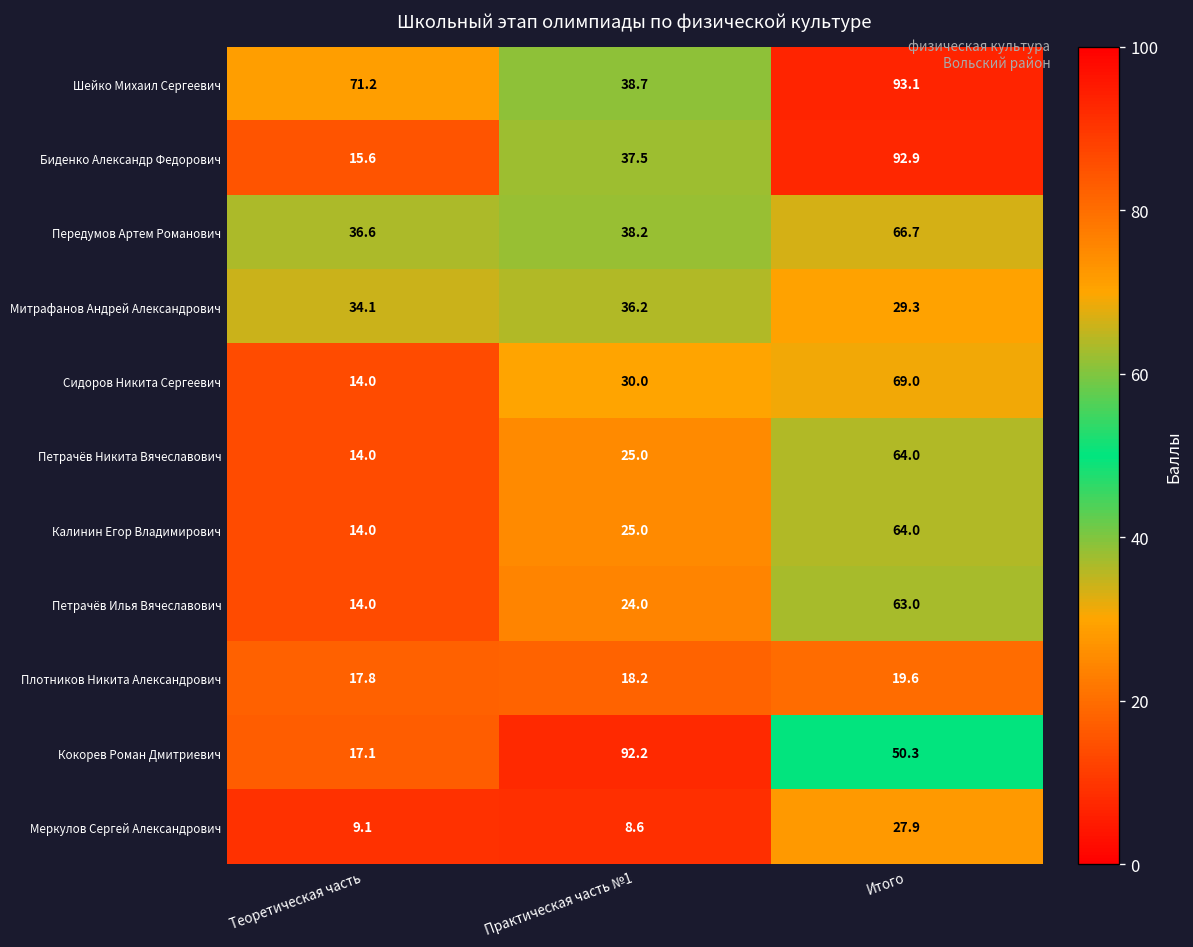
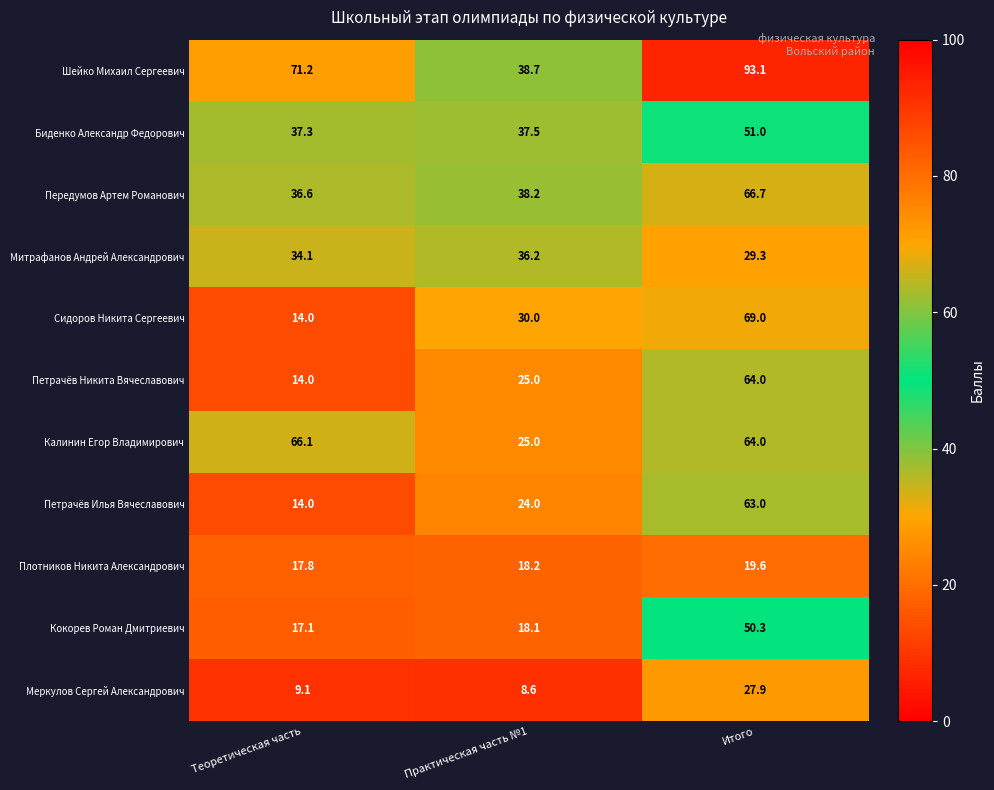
Биденко Александр Федорович, Теоретическая часть: 15.6 -> 37.3
Биденко Александр Федорович, Итого: 92.9 -> 51.0
Калинин Егор Владимирович, Теоретическая часть: 14.0 -> 66.1
Кокорев Роман Дмитриевич, Практическая часть №1: 92.2 -> 18.1
